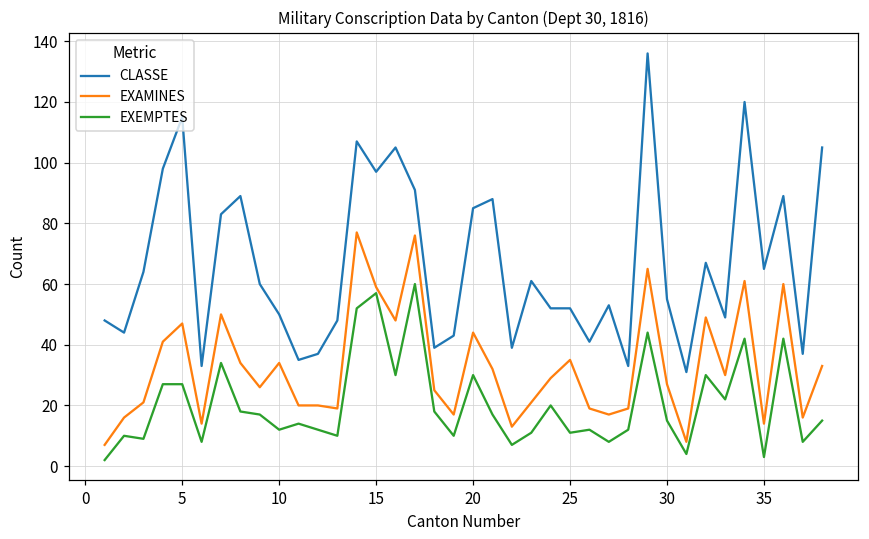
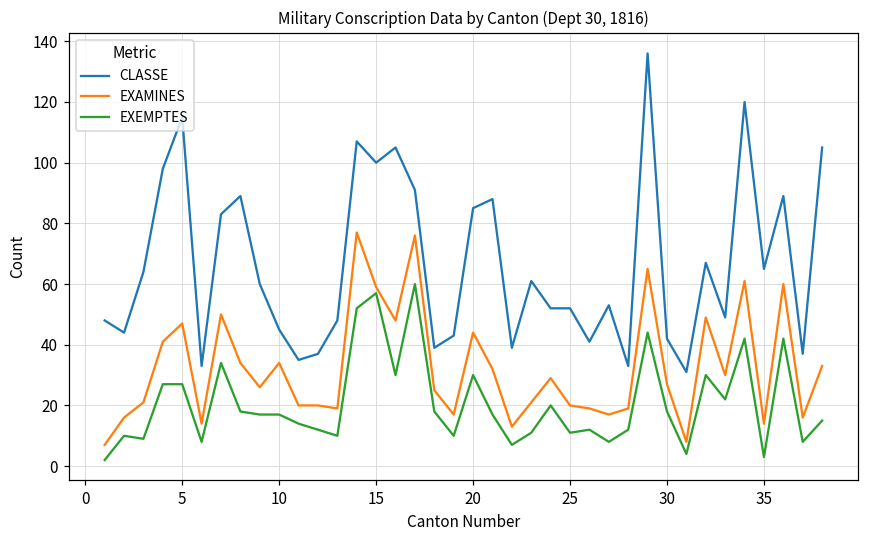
CLASSE, 10: 50 -> 45
EXEMPTES, 10: 12 -> 17
CLASSE, 15: 97 -> 100
EXAMINES, 25: 35 -> 20
CLASSE, 30: 55 -> 42
EXEMPTES, 30: 15 -> 18
